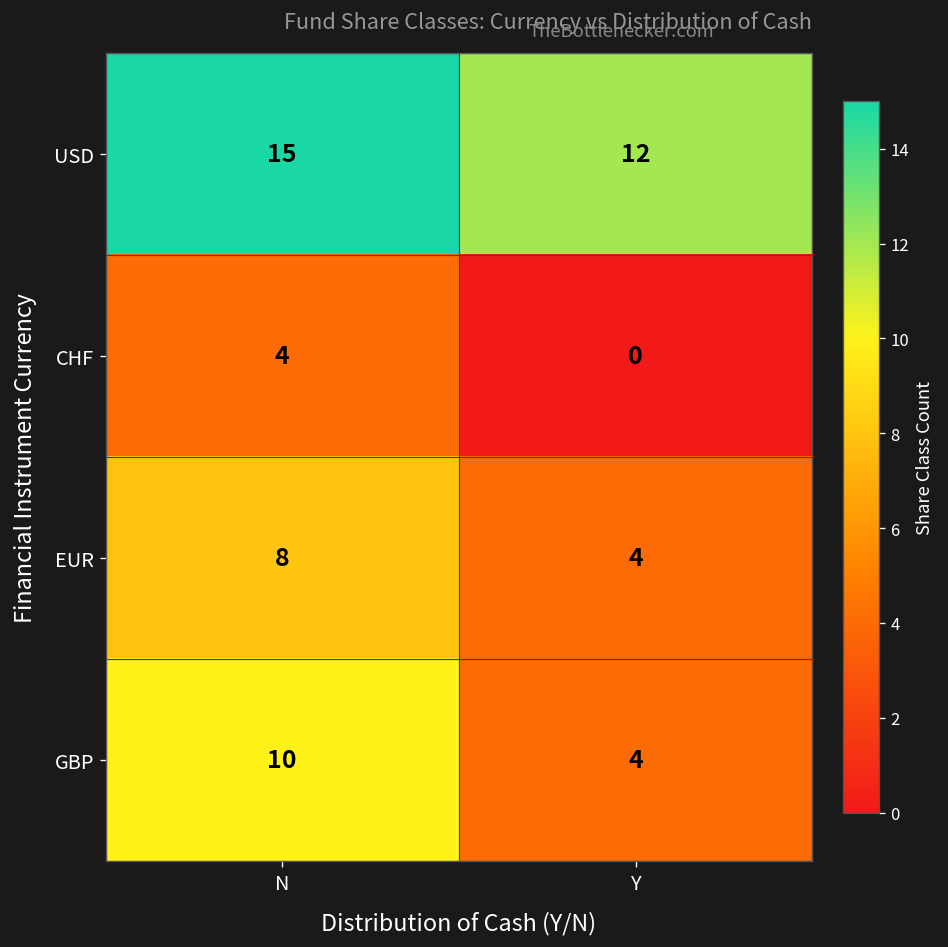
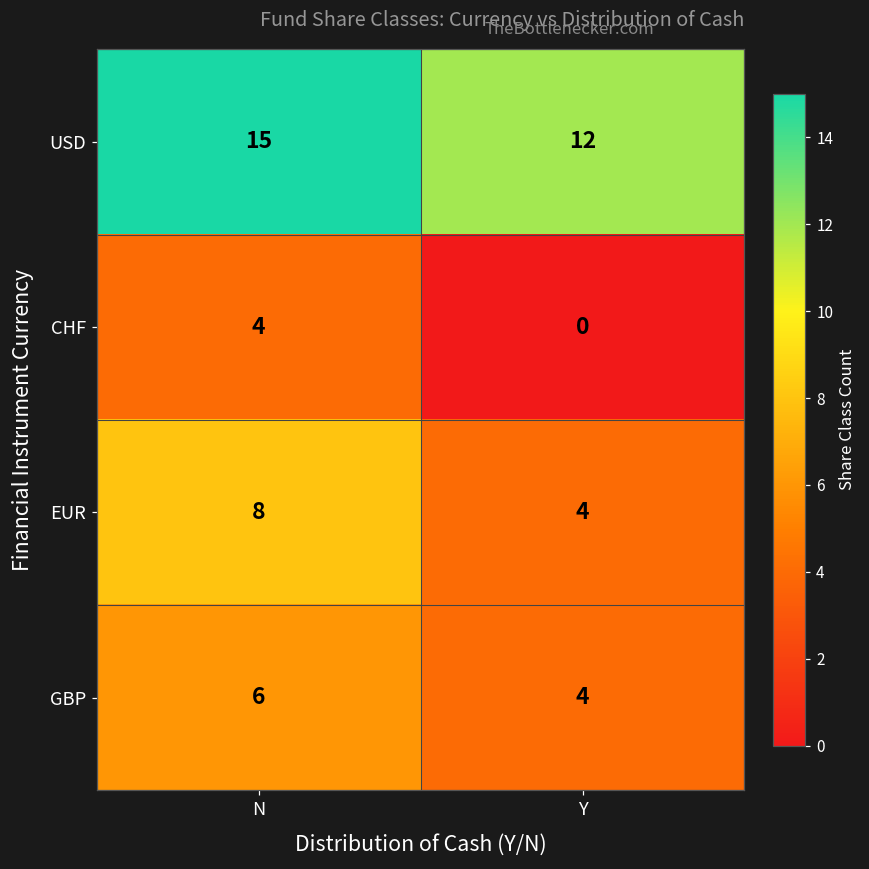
GBP, N: 10 -> 6
